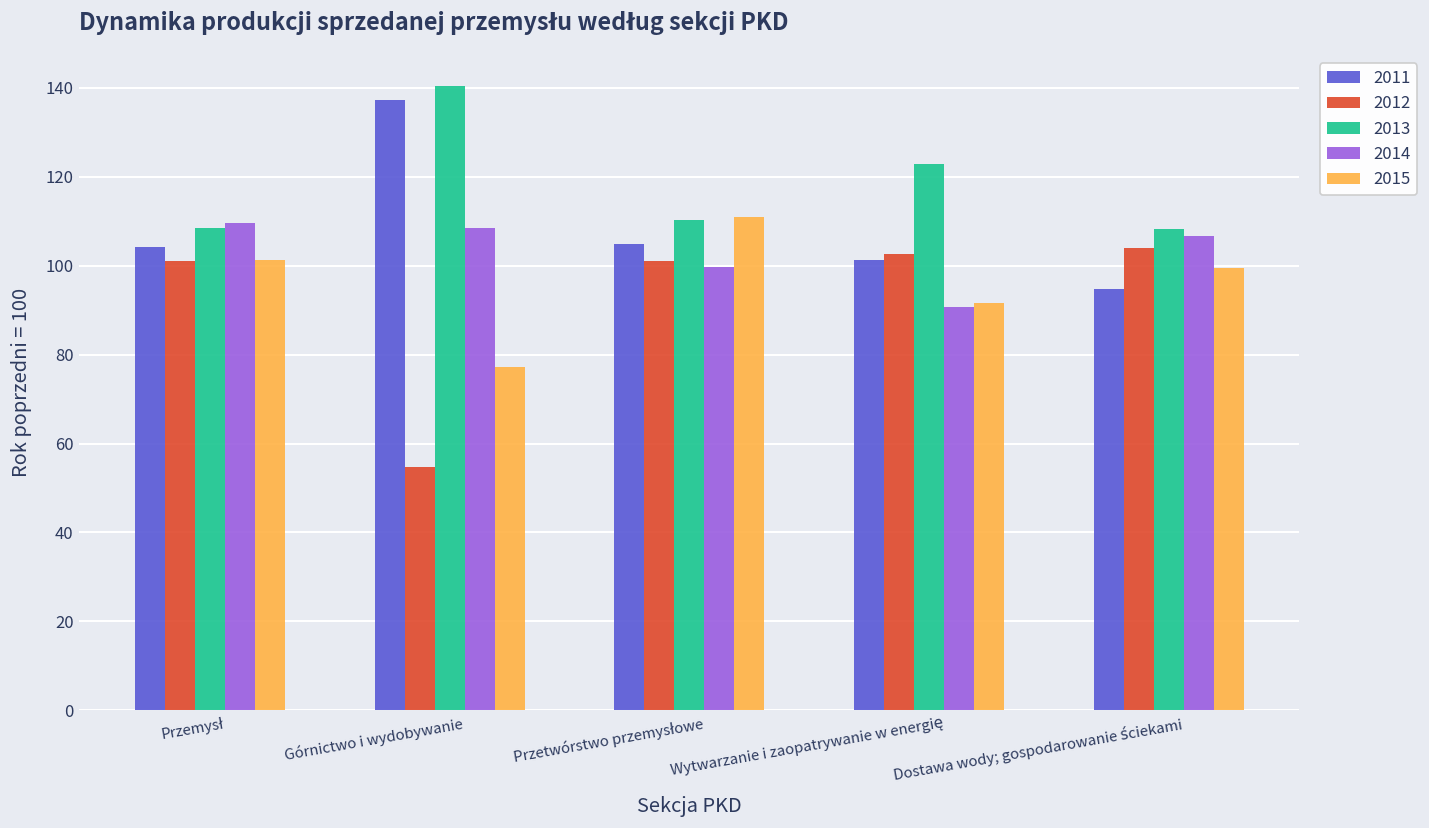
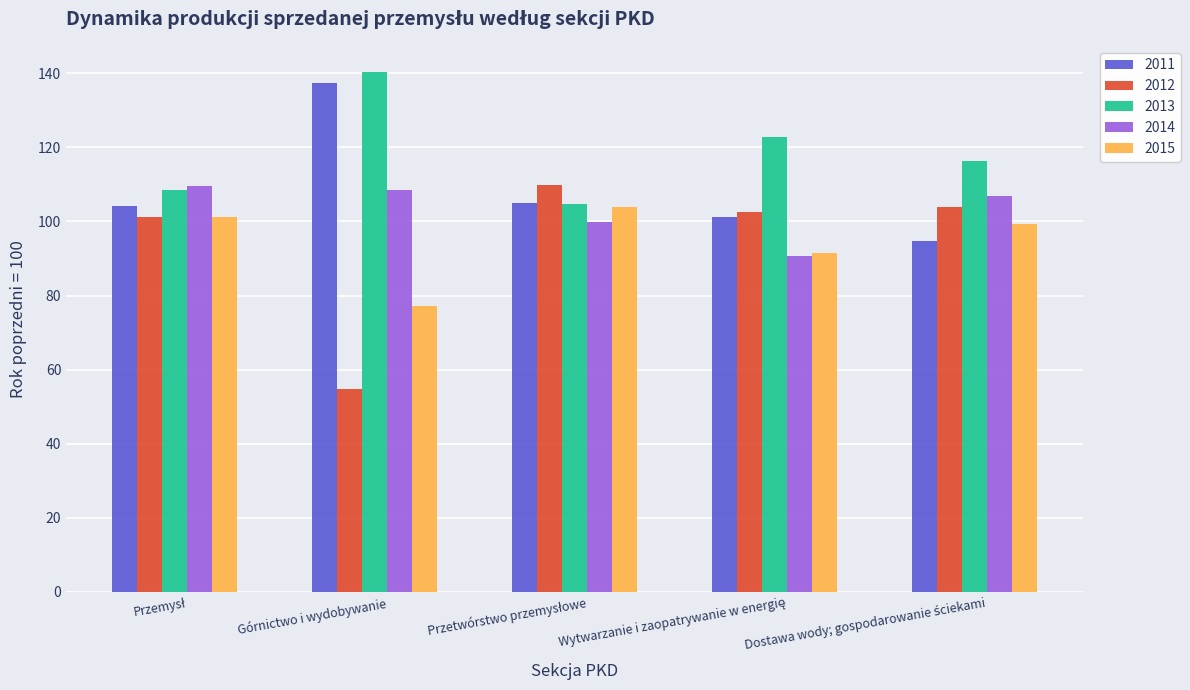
2012, Przetwórstwo przemysłowe: 101 -> 110
2013, Przetwórstwo przemysłowe: 110 -> 105
2015, Przetwórstwo przemysłowe: 111 -> 104
2013, Dostawa wody; gospodarowanie ściekami: 108 -> 116
